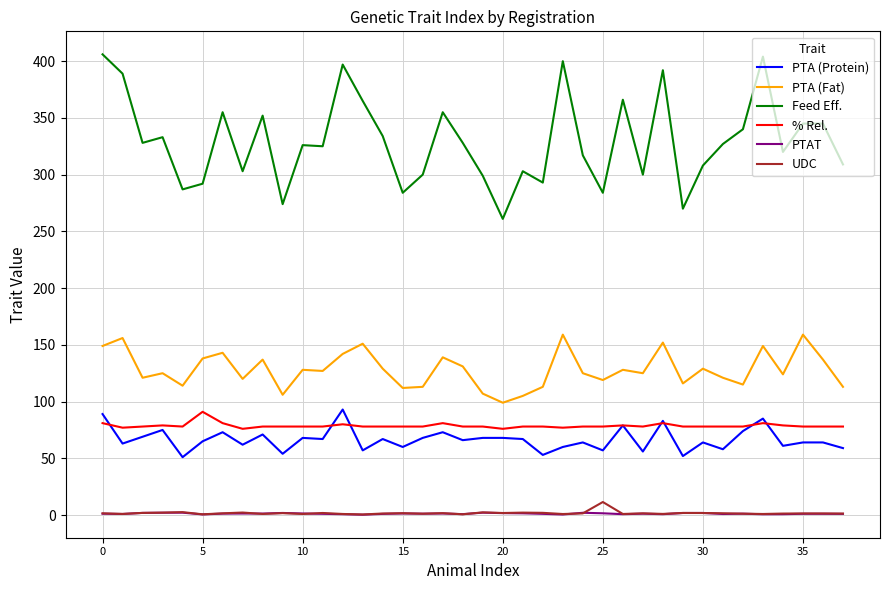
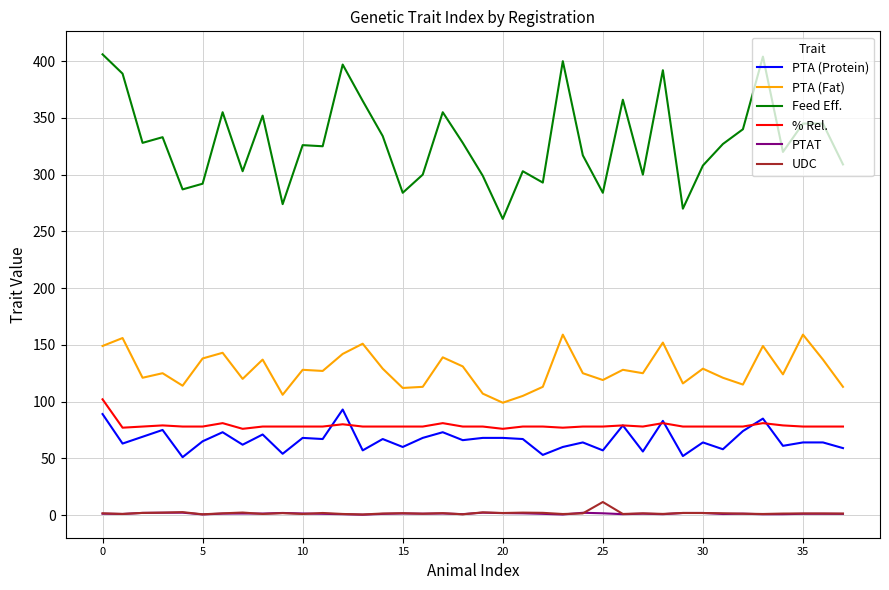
% Rel., 0: 81 -> 102
% Rel., 5: 91 -> 78
